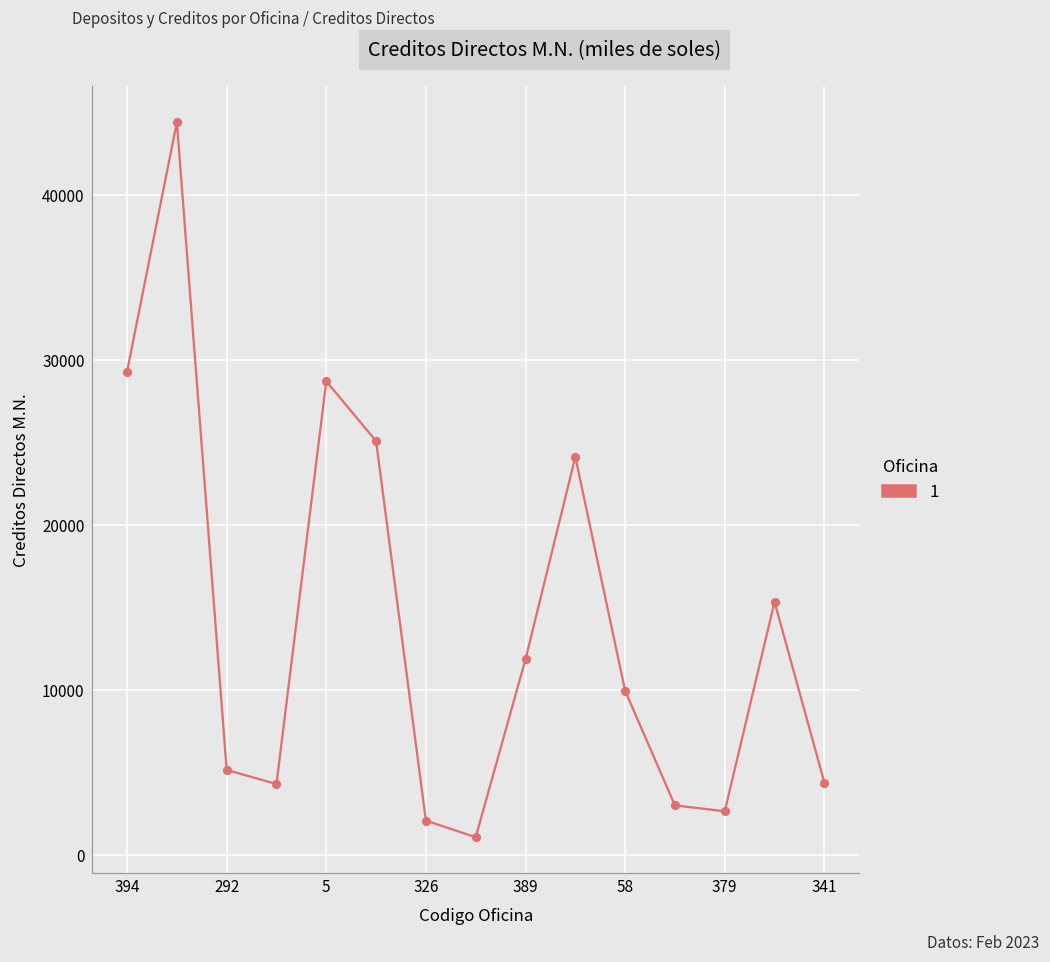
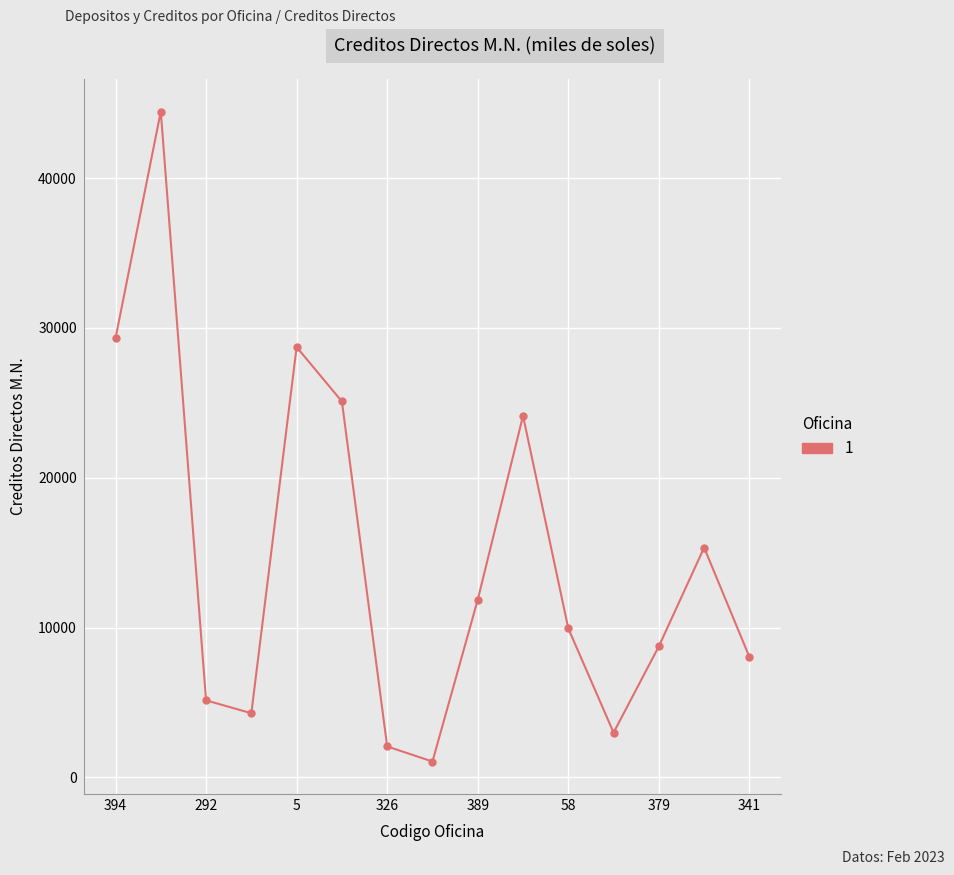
379: 2600 -> 8700
341: 4400 -> 8000
